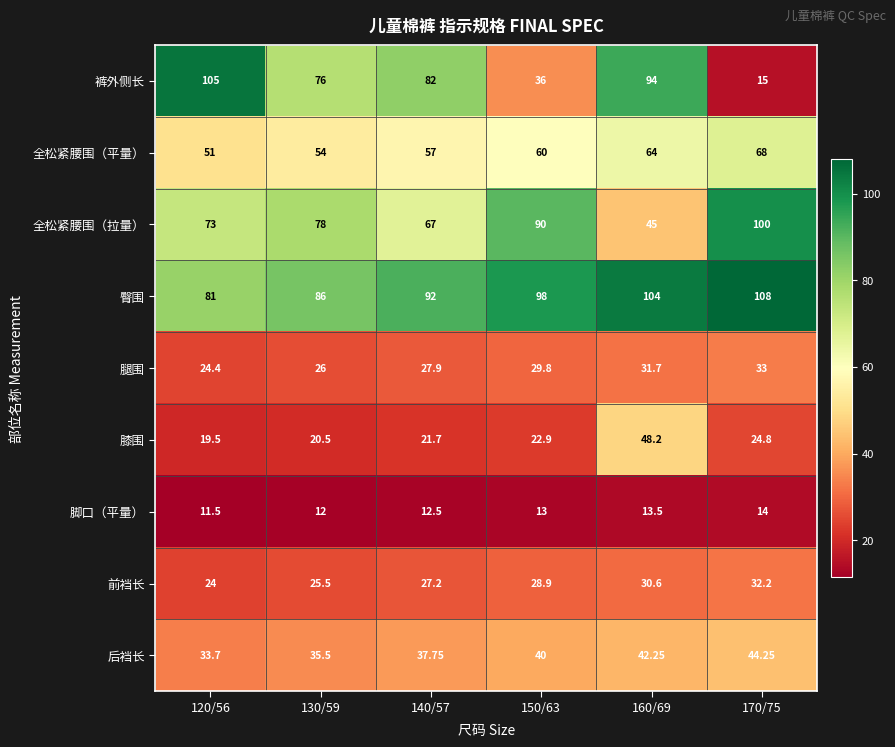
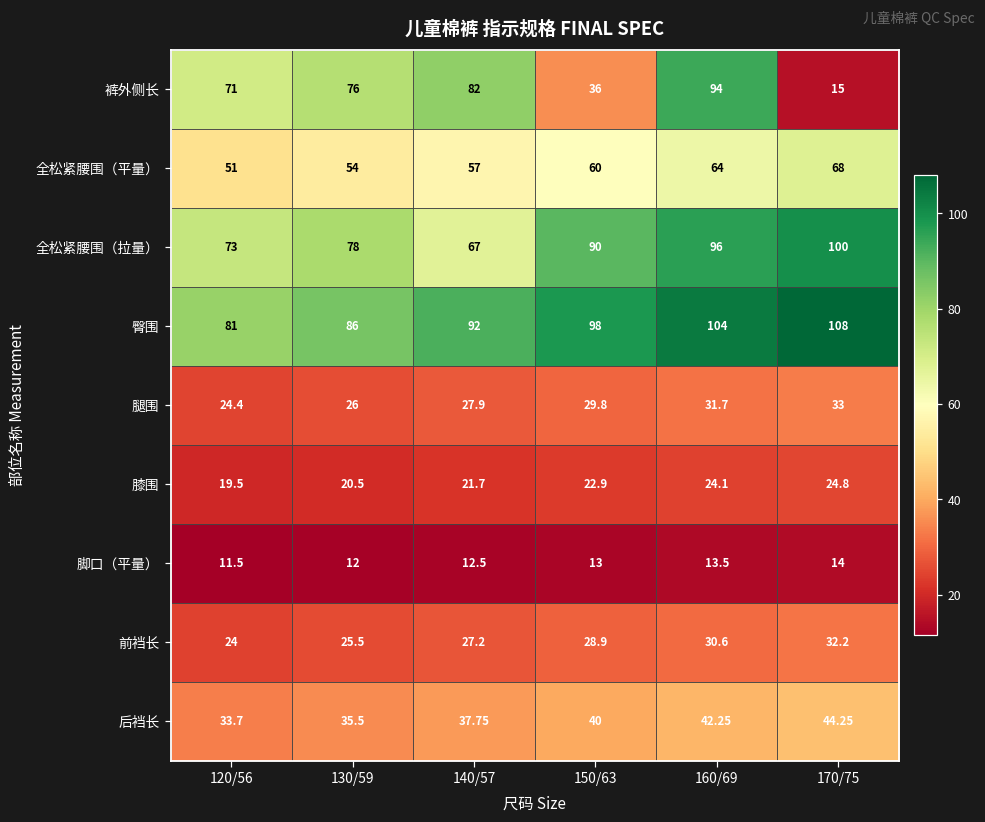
裤外侧长, 120/56: 105 -> 71
全松紧腰围（拉量）, 160/69: 45 -> 96
膝围, 160/69: 48.2 -> 24.1
